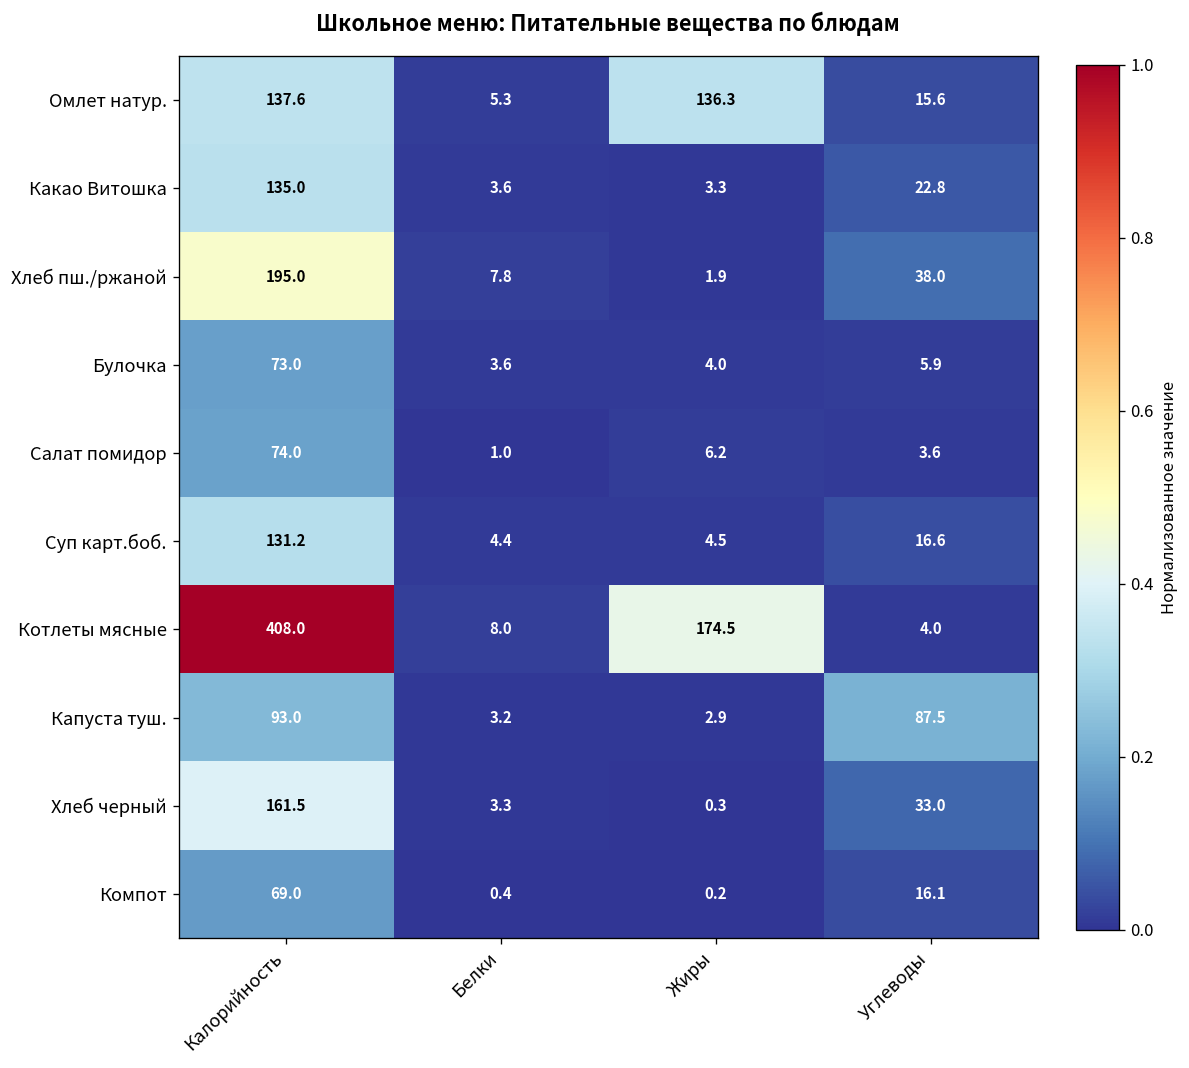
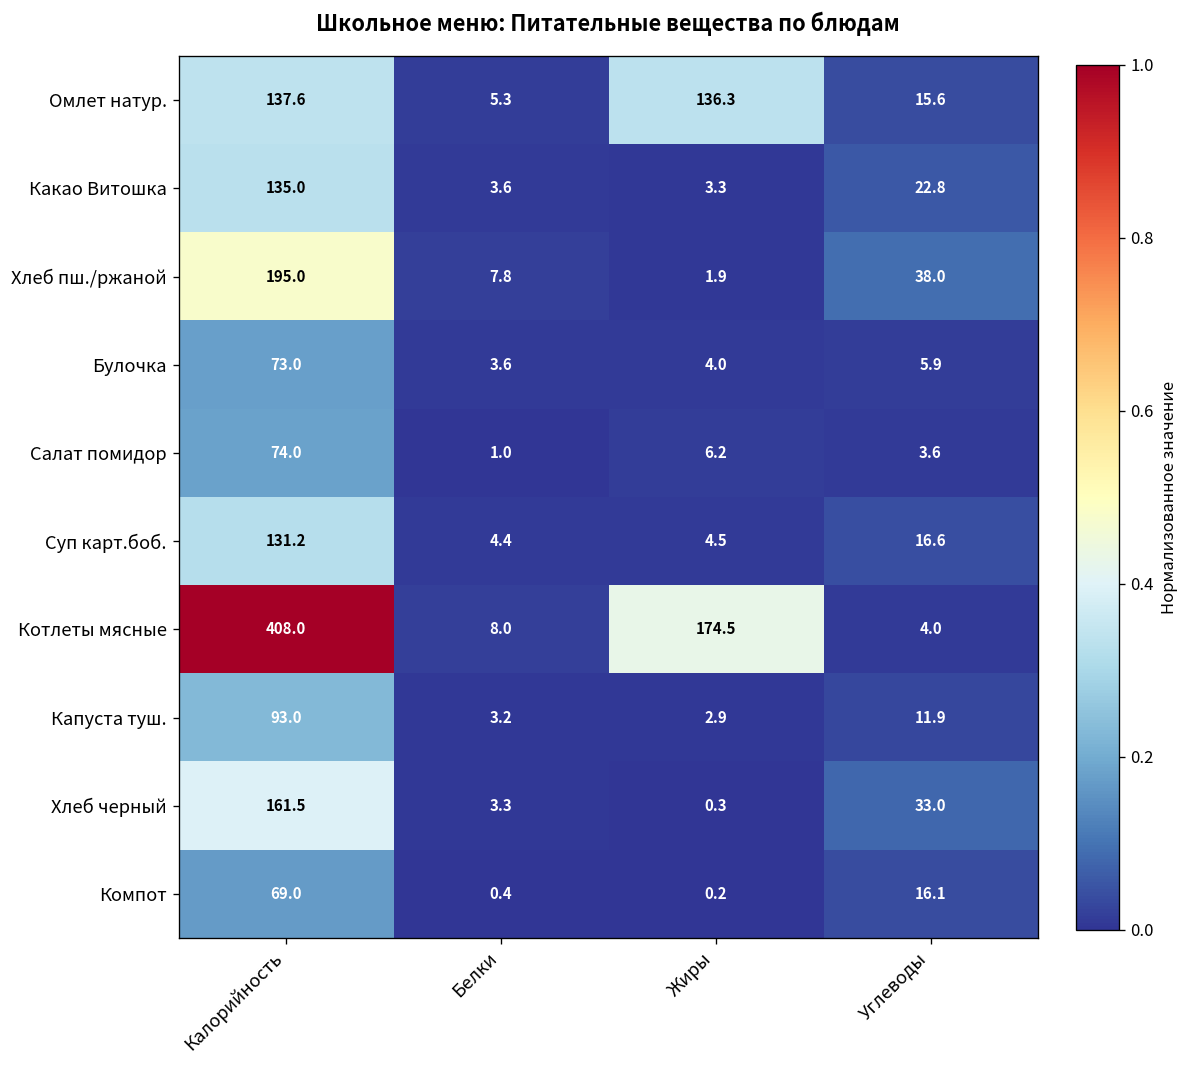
Капуста туш., Углеводы: 87.5 -> 11.9
